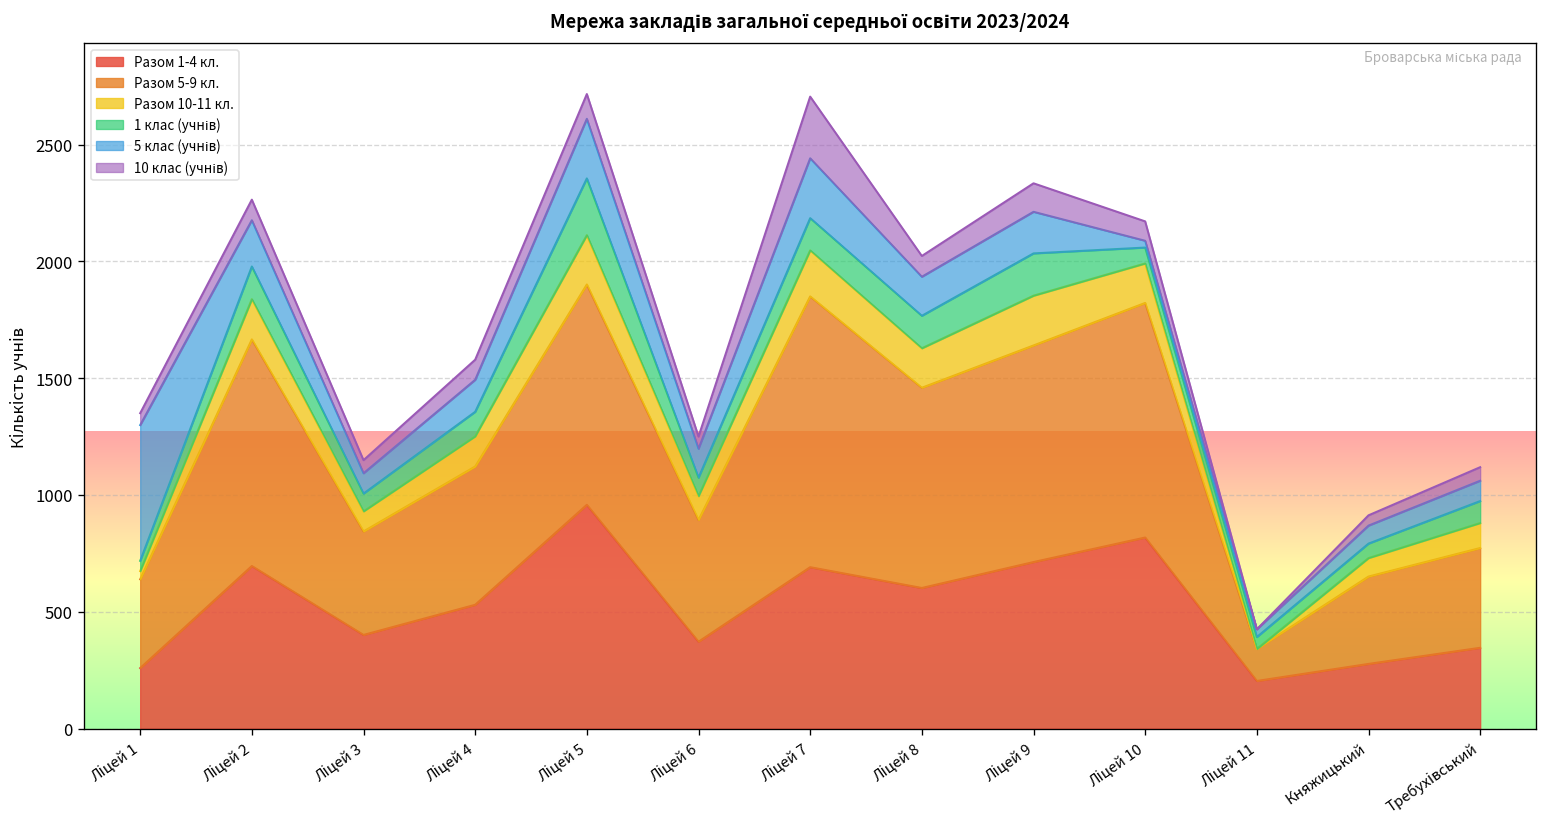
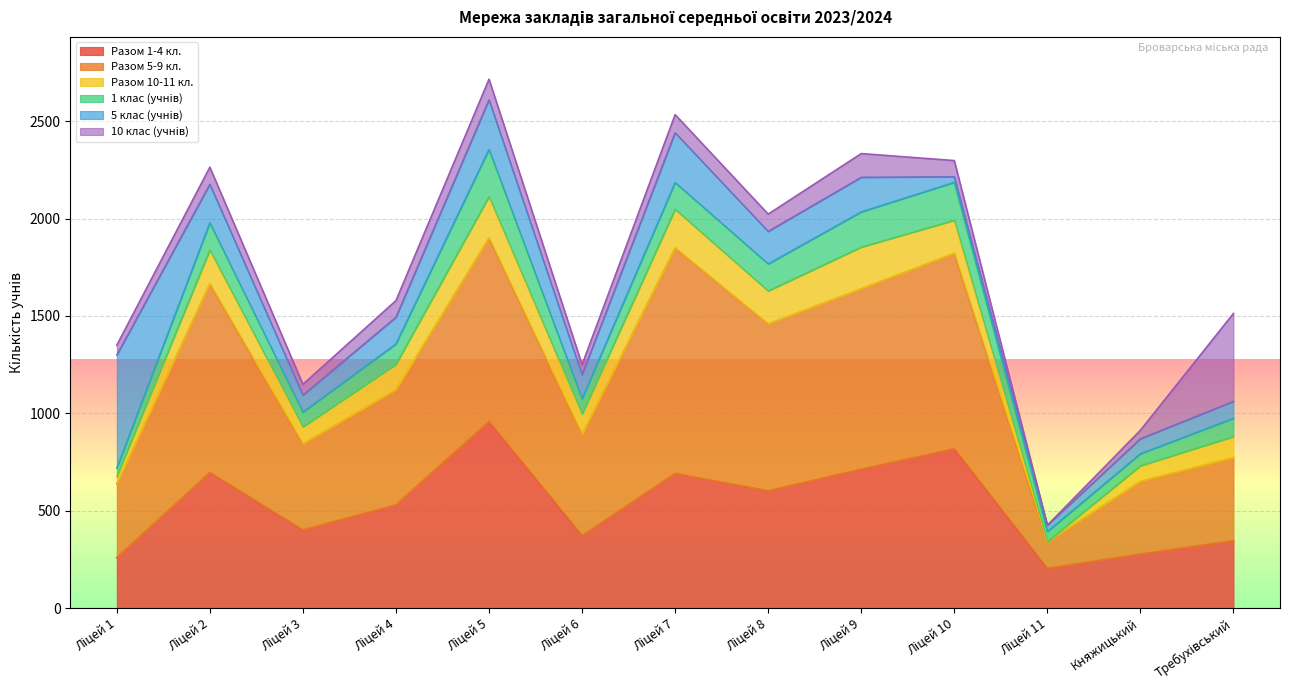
10 клас (учнів), Ліцей 7: 260 -> 90
1 клас (учнів), Ліцей 10: 70 -> 200
10 клас (учнів), Требухівський: 60 -> 450
